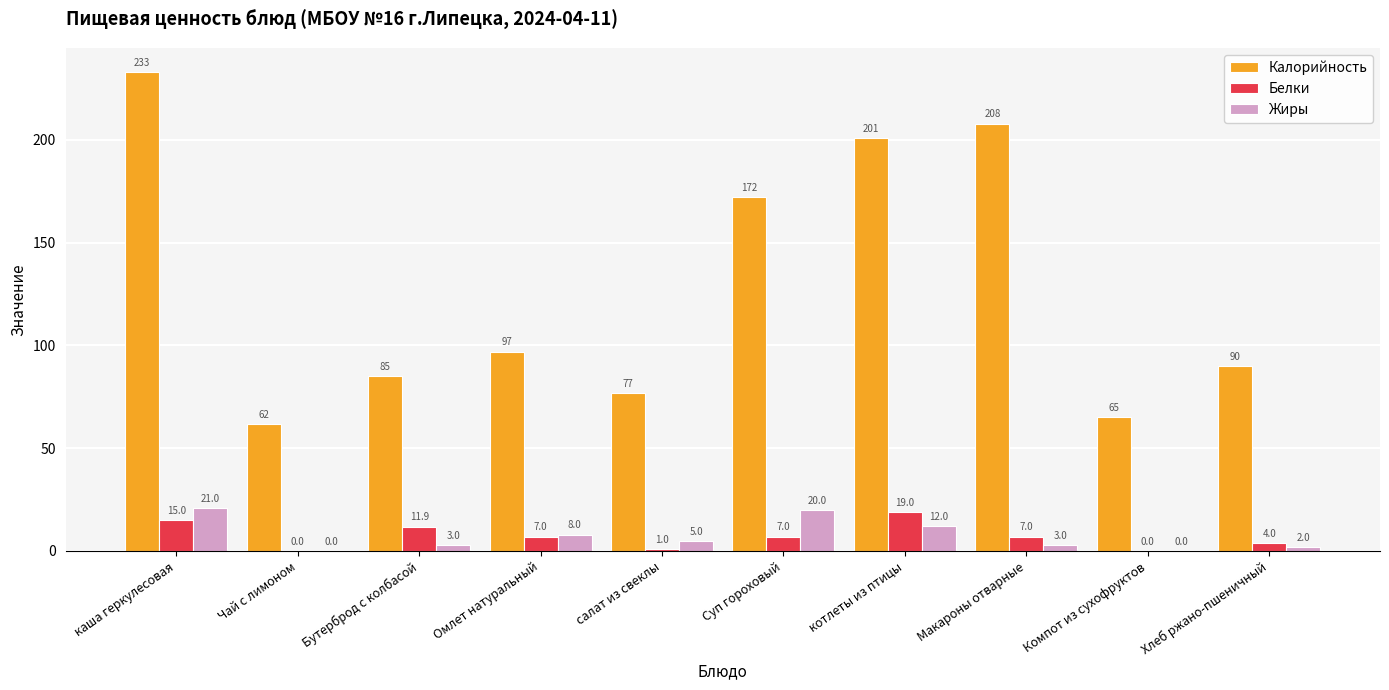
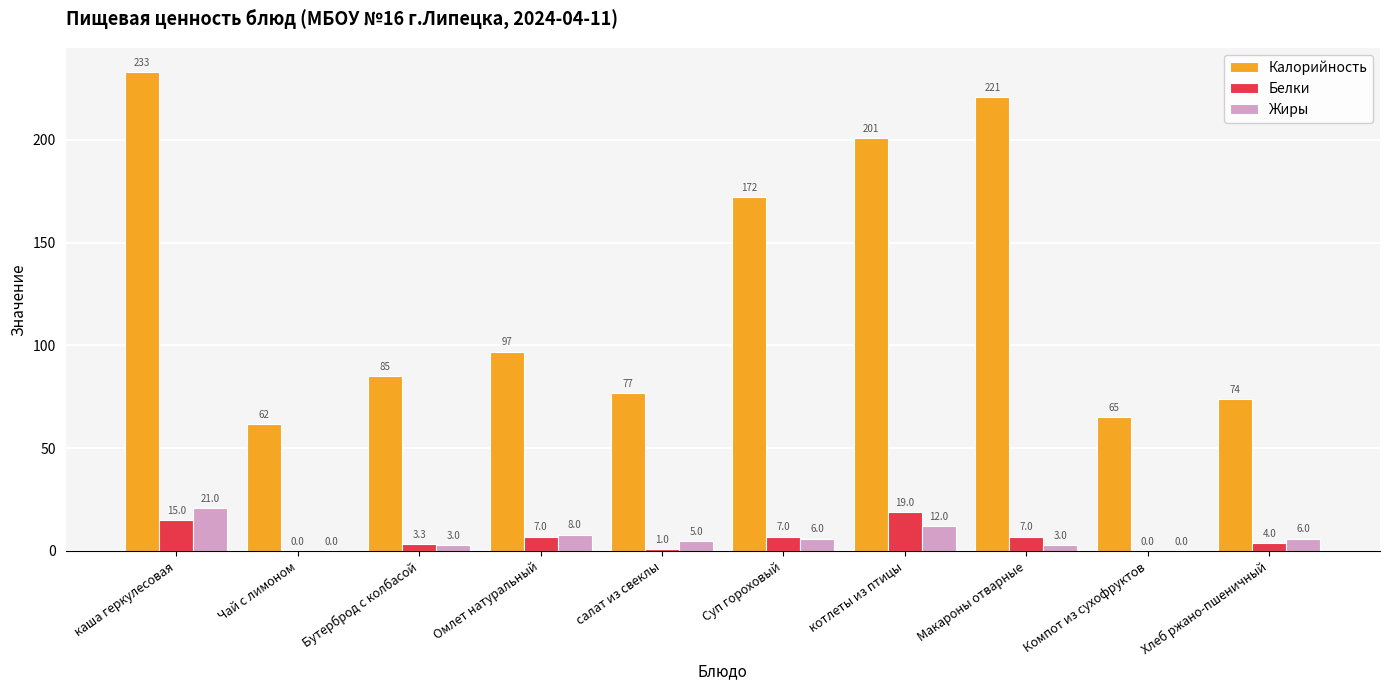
Белки, Бутерброд с колбасой: 11.9 -> 3.3
Жиры, Суп гороховый: 20.0 -> 6.0
Калорийность, Макароны отварные: 208 -> 221
Калорийность, Хлеб ржано-пшеничный: 90 -> 74
Жиры, Хлеб ржано-пшеничный: 2.0 -> 6.0
